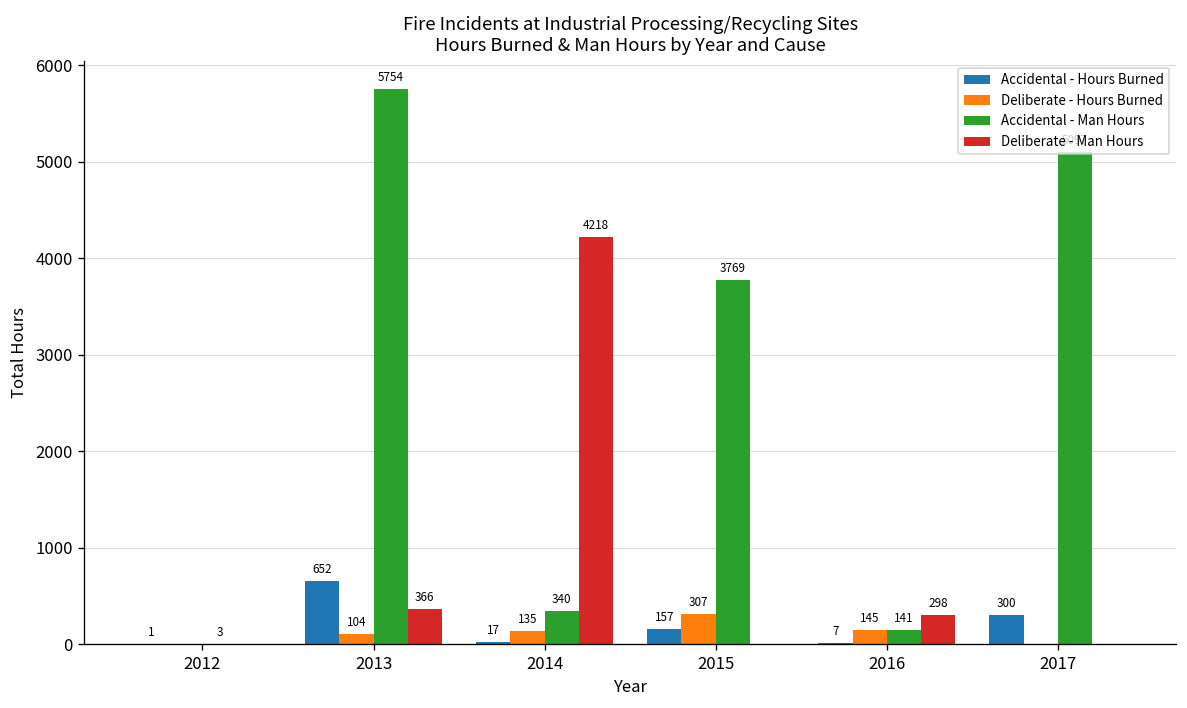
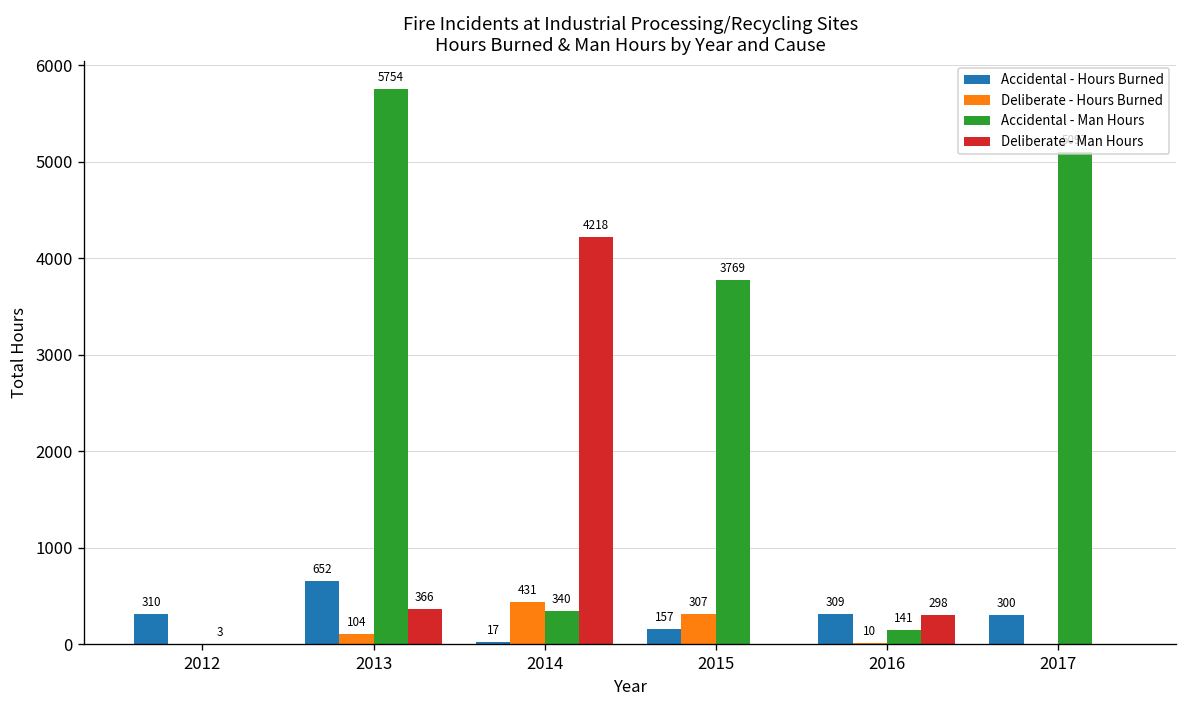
Accidental - Hours Burned, 2012: 1 -> 310
Deliberate - Hours Burned, 2014: 135 -> 431
Accidental - Hours Burned, 2016: 7 -> 309
Deliberate - Hours Burned, 2016: 145 -> 10
